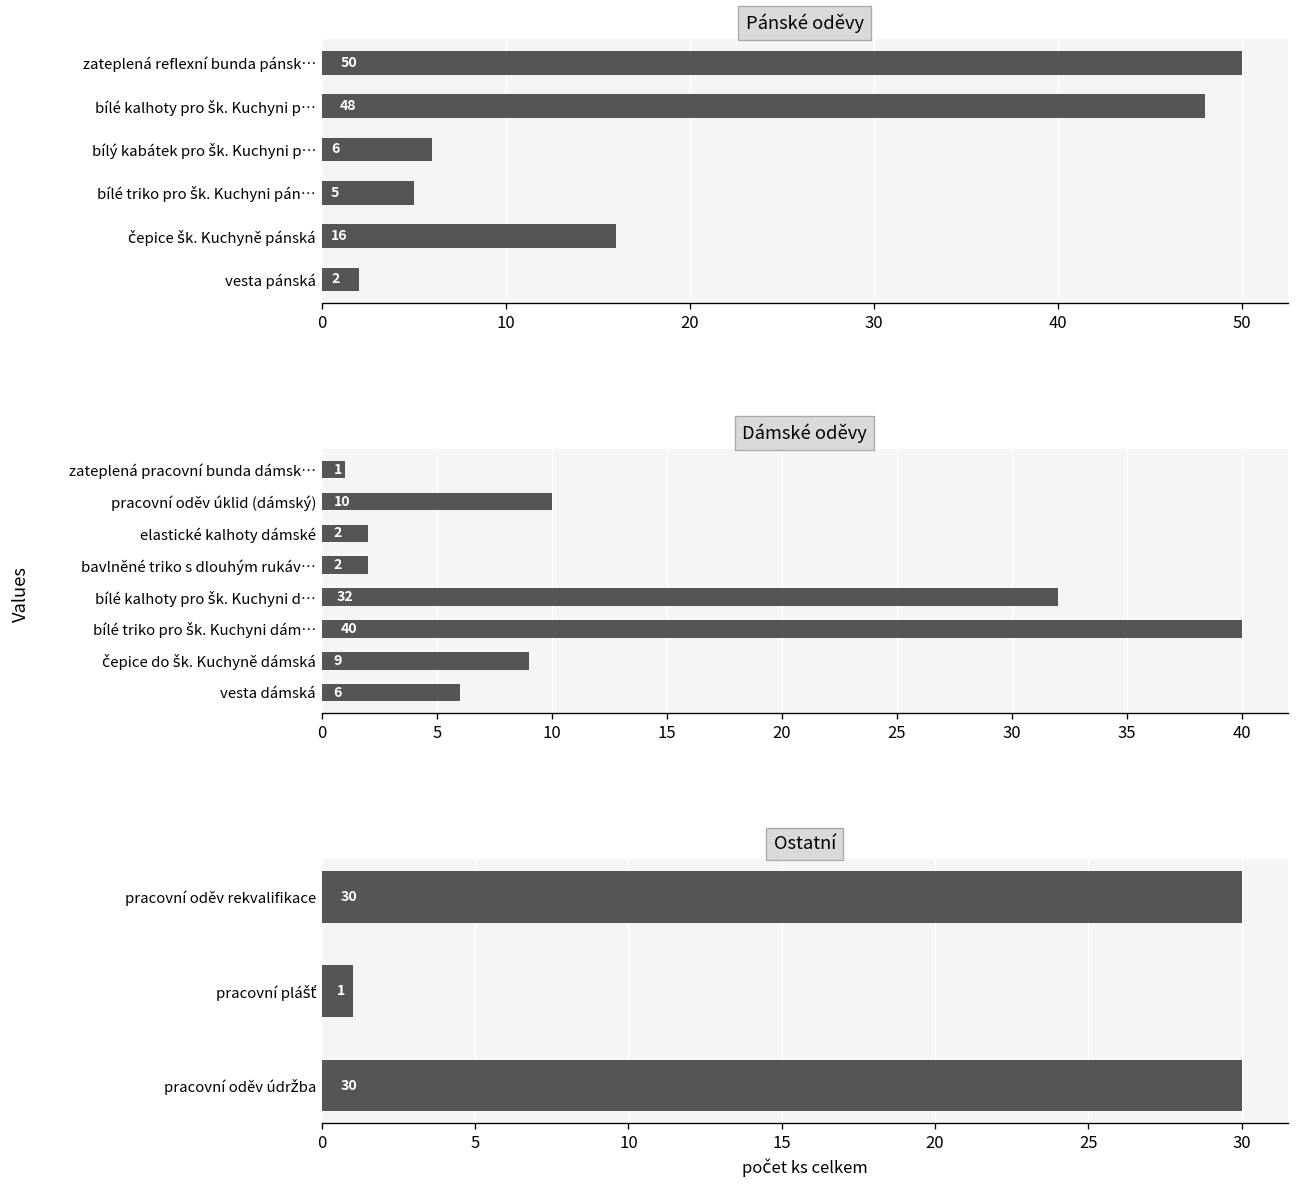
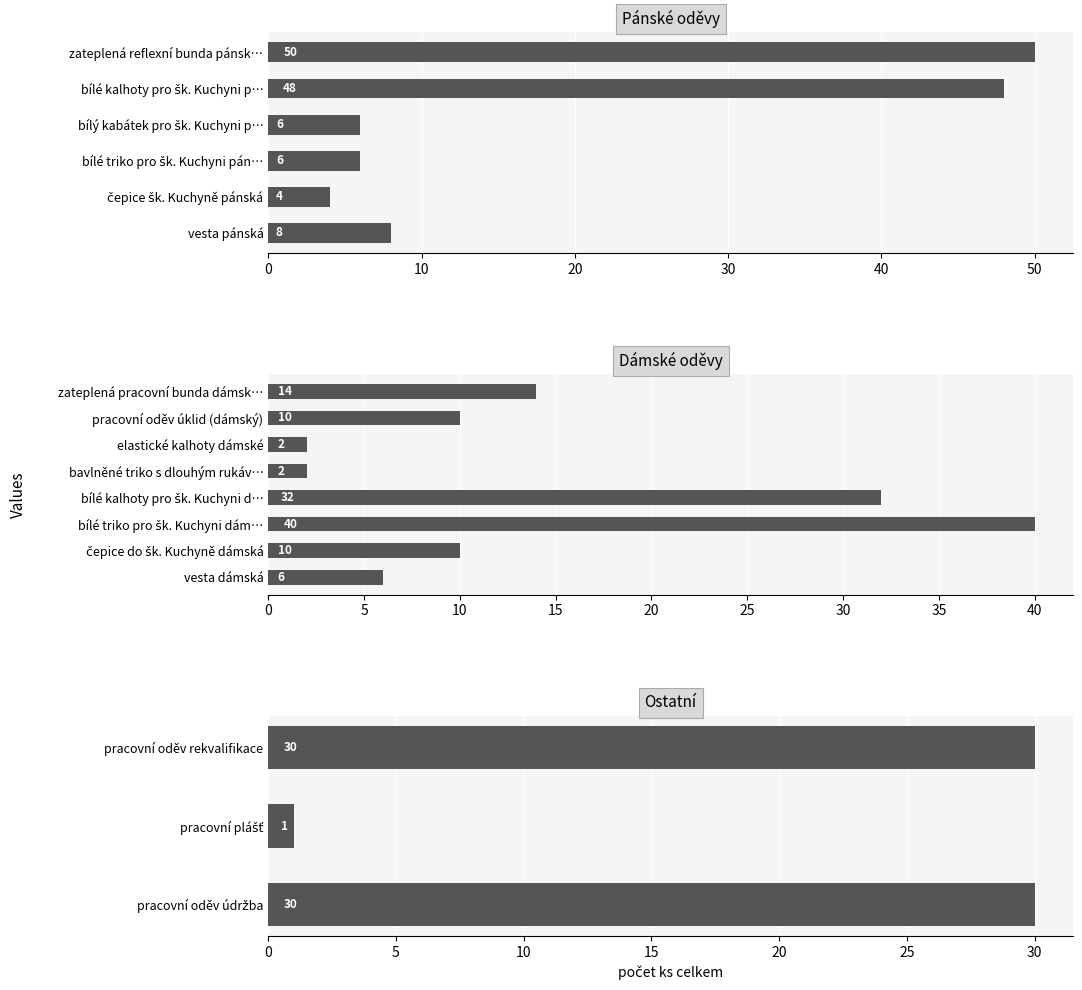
Pánské oděvy, bílé triko pro šk. Kuchyni pán…: 5 -> 6
Pánské oděvy, čepice šk. Kuchyně pánská: 16 -> 4
Pánské oděvy, vesta pánská: 2 -> 8
Dámské oděvy, zateplená pracovní bunda dámsk…: 1 -> 14
Dámské oděvy, čepice do šk. Kuchyně dámská: 9 -> 10
